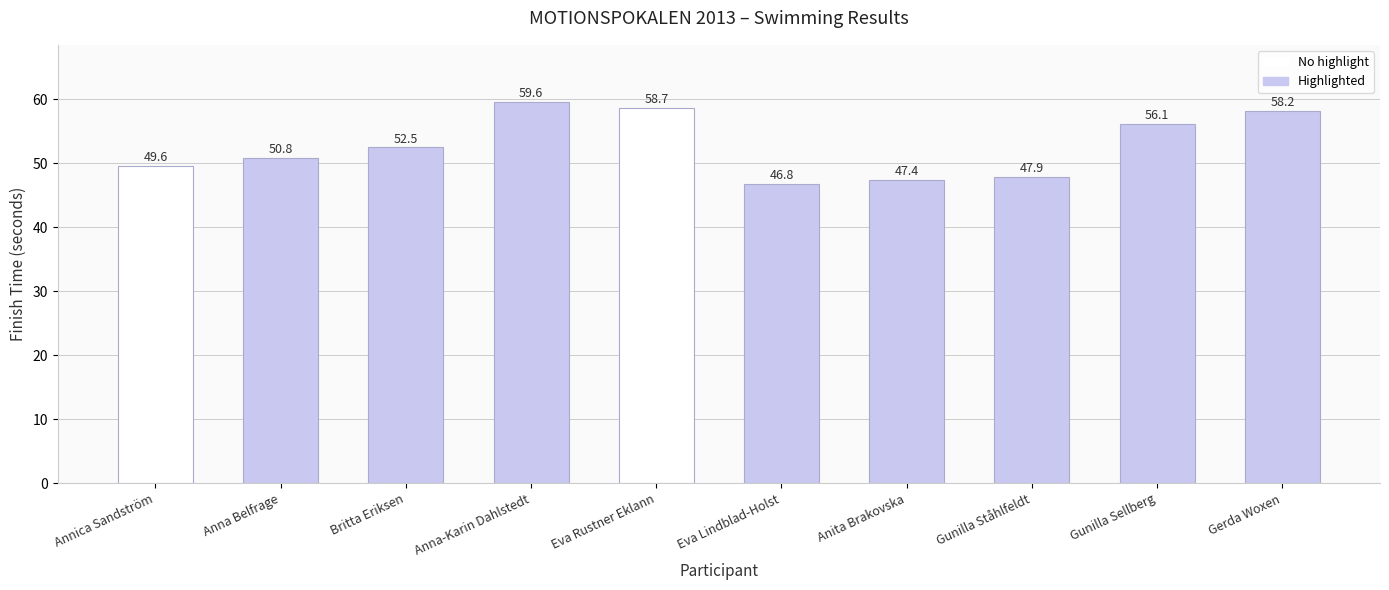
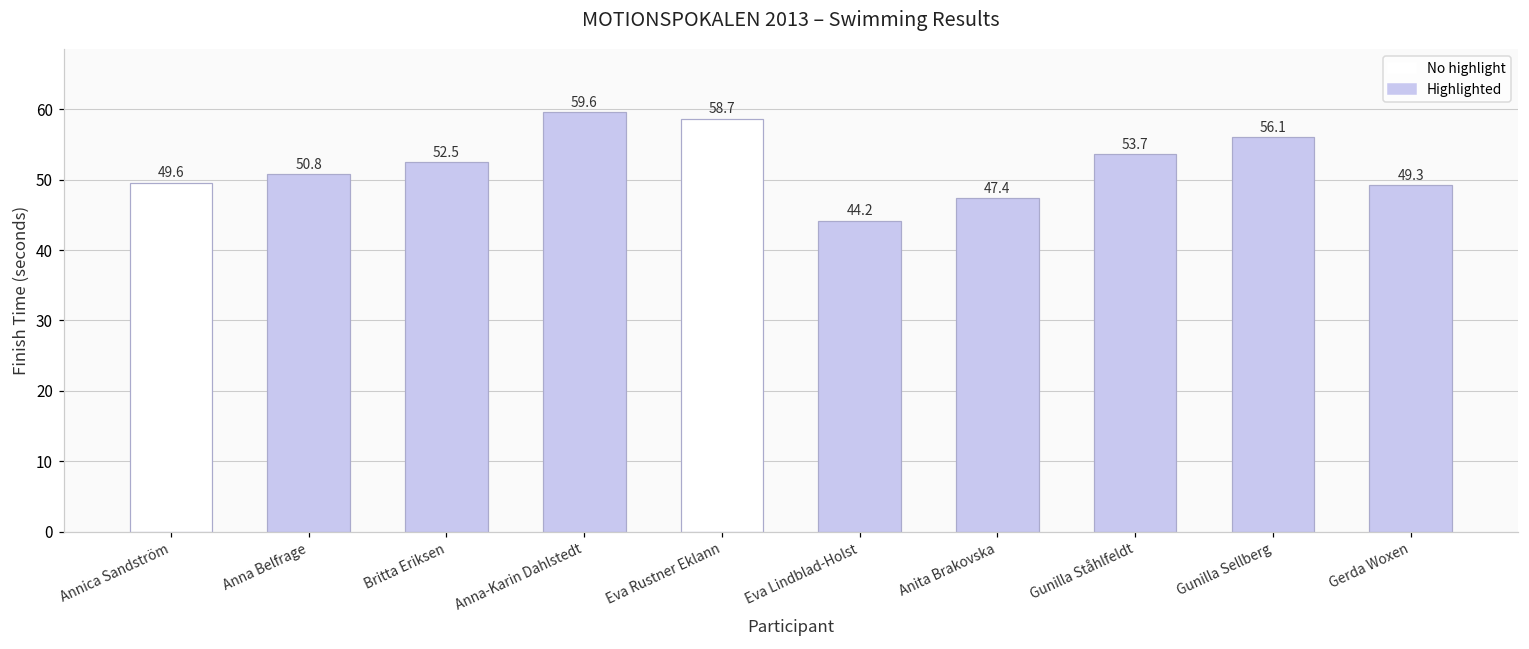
Eva Lindblad-Holst: 46.8 -> 44.2
Gunilla Ståhlfeldt: 47.9 -> 53.7
Gerda Woxen: 58.2 -> 49.3
